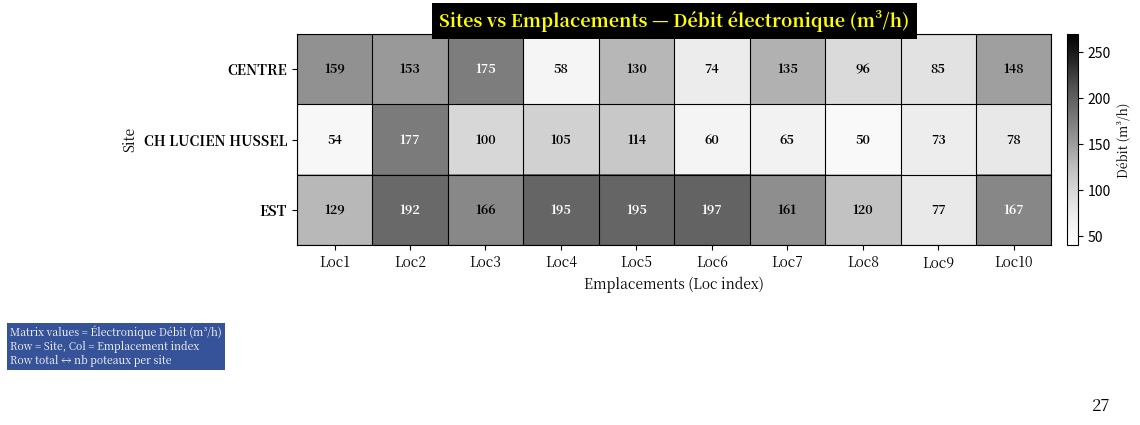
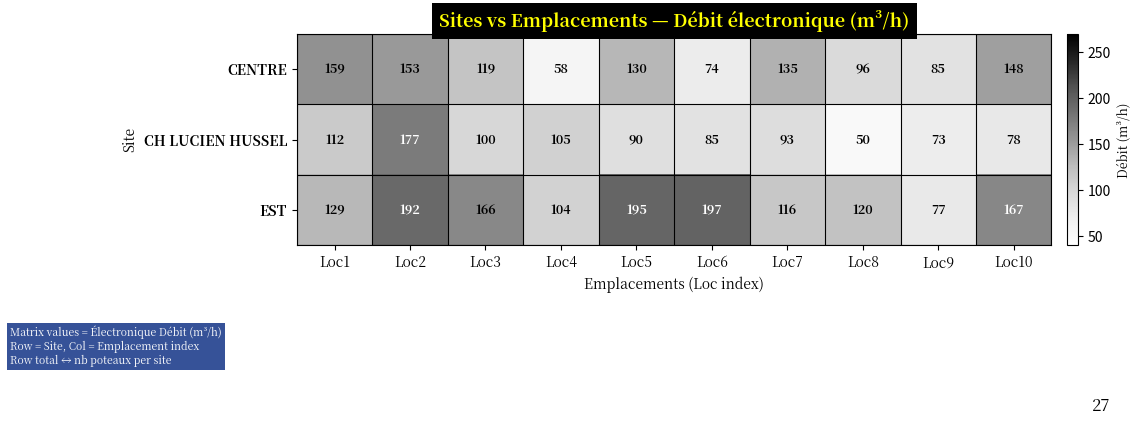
CENTRE, Loc3: 175 -> 119
CH LUCIEN HUSSEL, Loc1: 54 -> 112
CH LUCIEN HUSSEL, Loc5: 114 -> 90
CH LUCIEN HUSSEL, Loc6: 60 -> 85
CH LUCIEN HUSSEL, Loc7: 65 -> 93
EST, Loc4: 195 -> 104
EST, Loc7: 161 -> 116
